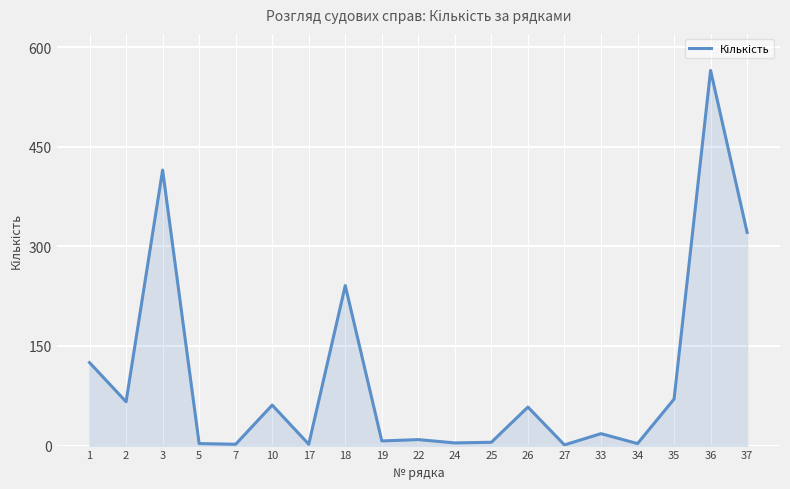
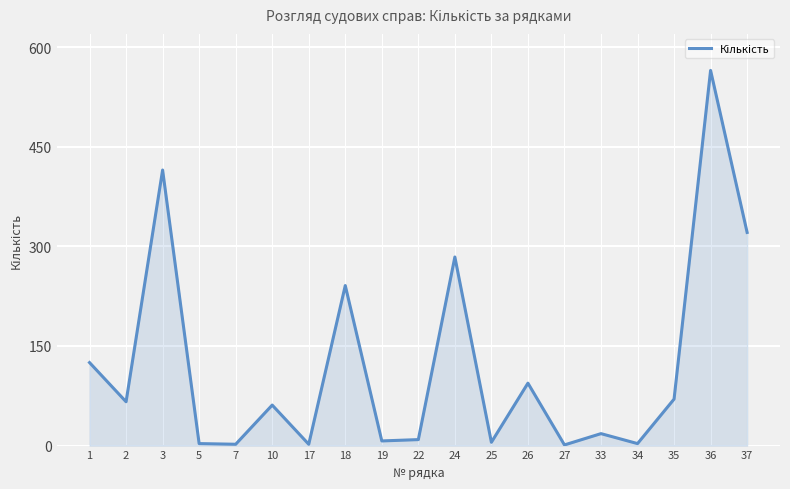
24: 0 -> 280
26: 60 -> 90
